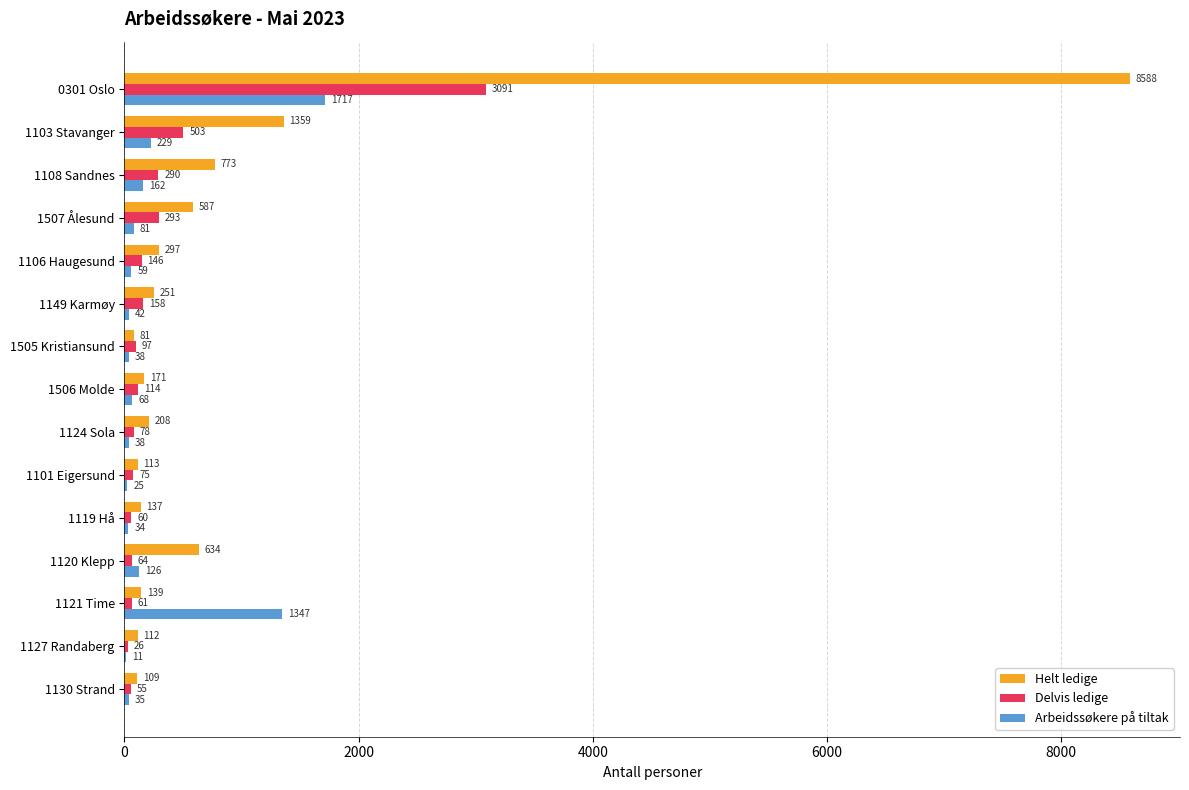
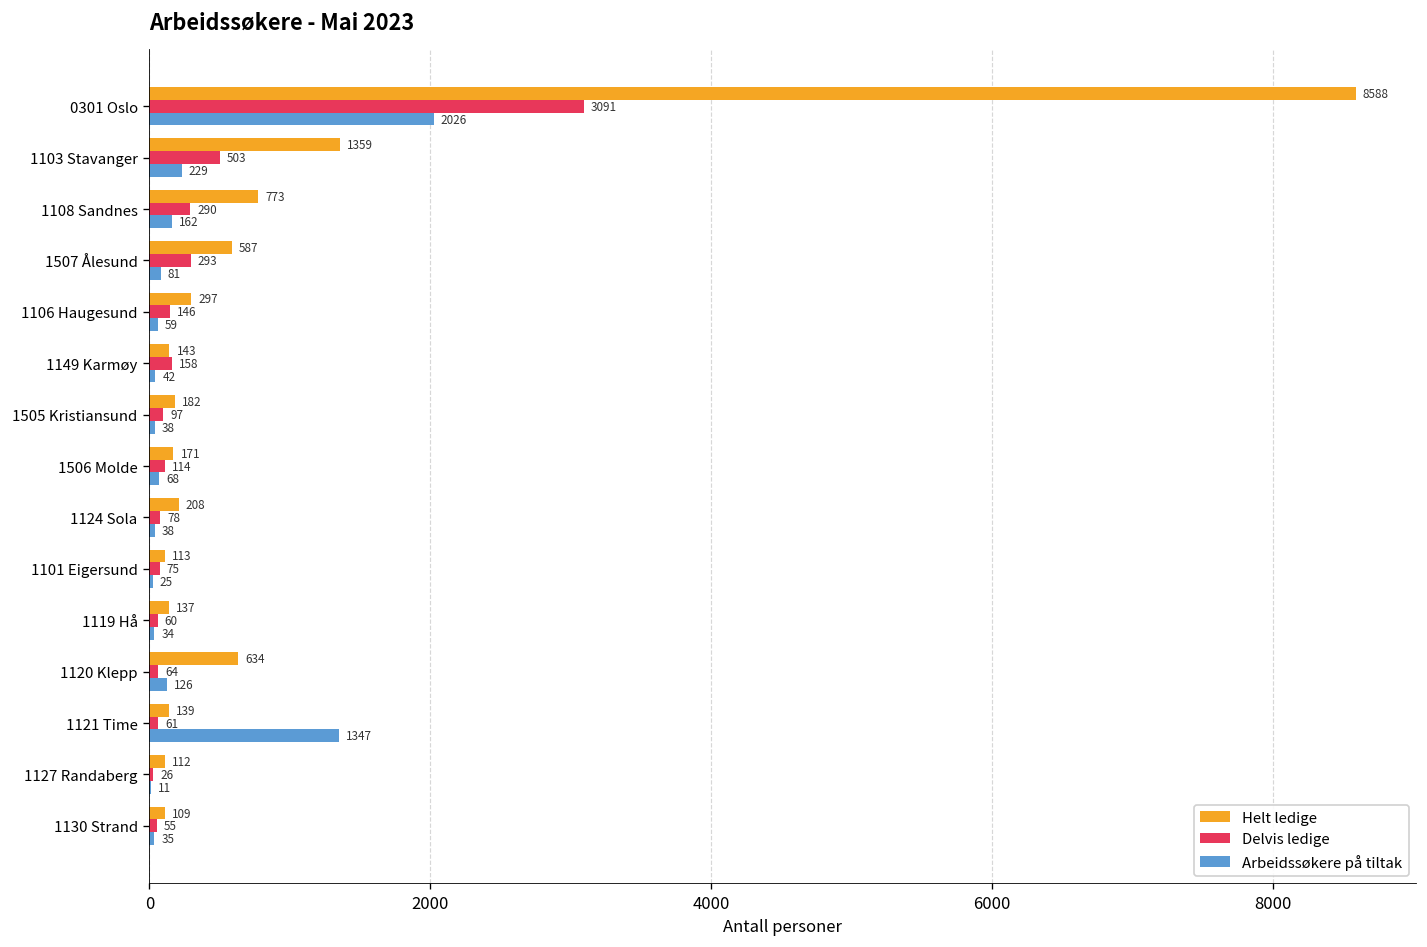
Arbeidssøkere på tiltak, 0301 Oslo: 1717 -> 2026
Helt ledige, 1149 Karmøy: 251 -> 143
Helt ledige, 1505 Kristiansund: 81 -> 182
